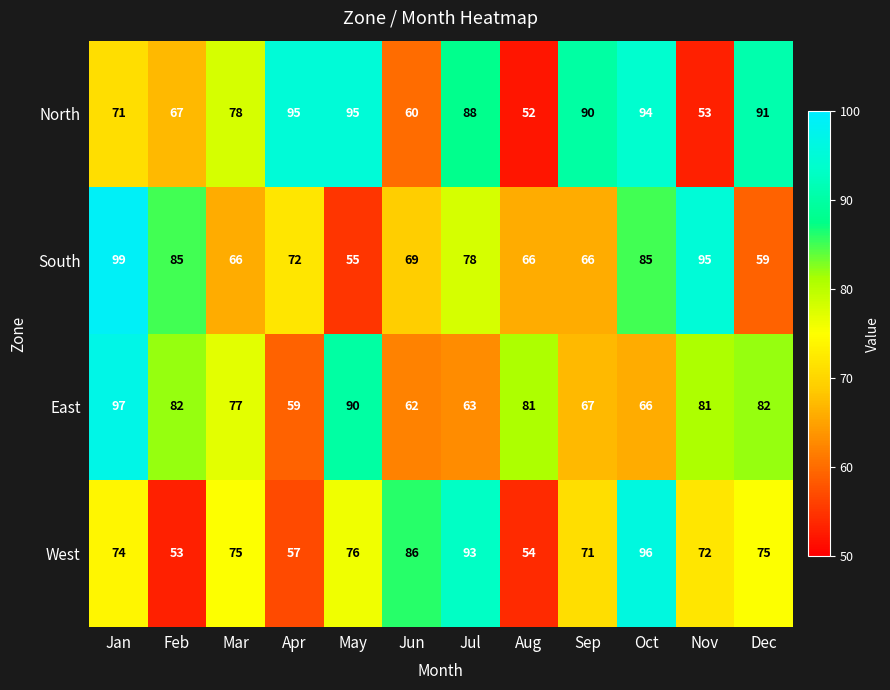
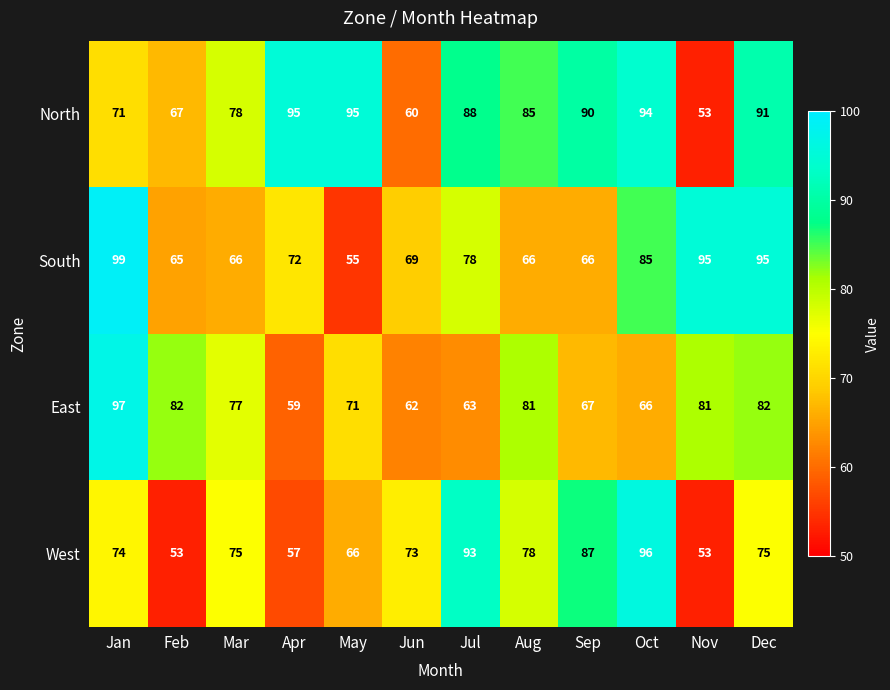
North, Aug: 52 -> 85
South, Feb: 85 -> 65
South, Dec: 59 -> 95
East, May: 90 -> 71
West, May: 76 -> 66
West, Jun: 86 -> 73
West, Aug: 54 -> 78
West, Sep: 71 -> 87
West, Nov: 72 -> 53
